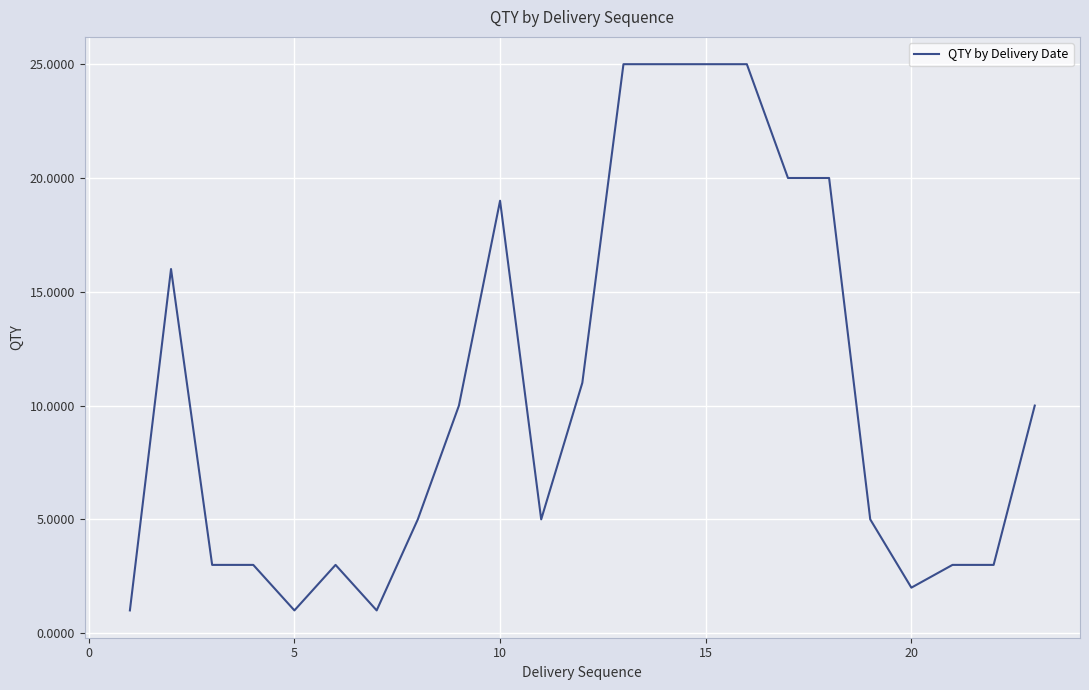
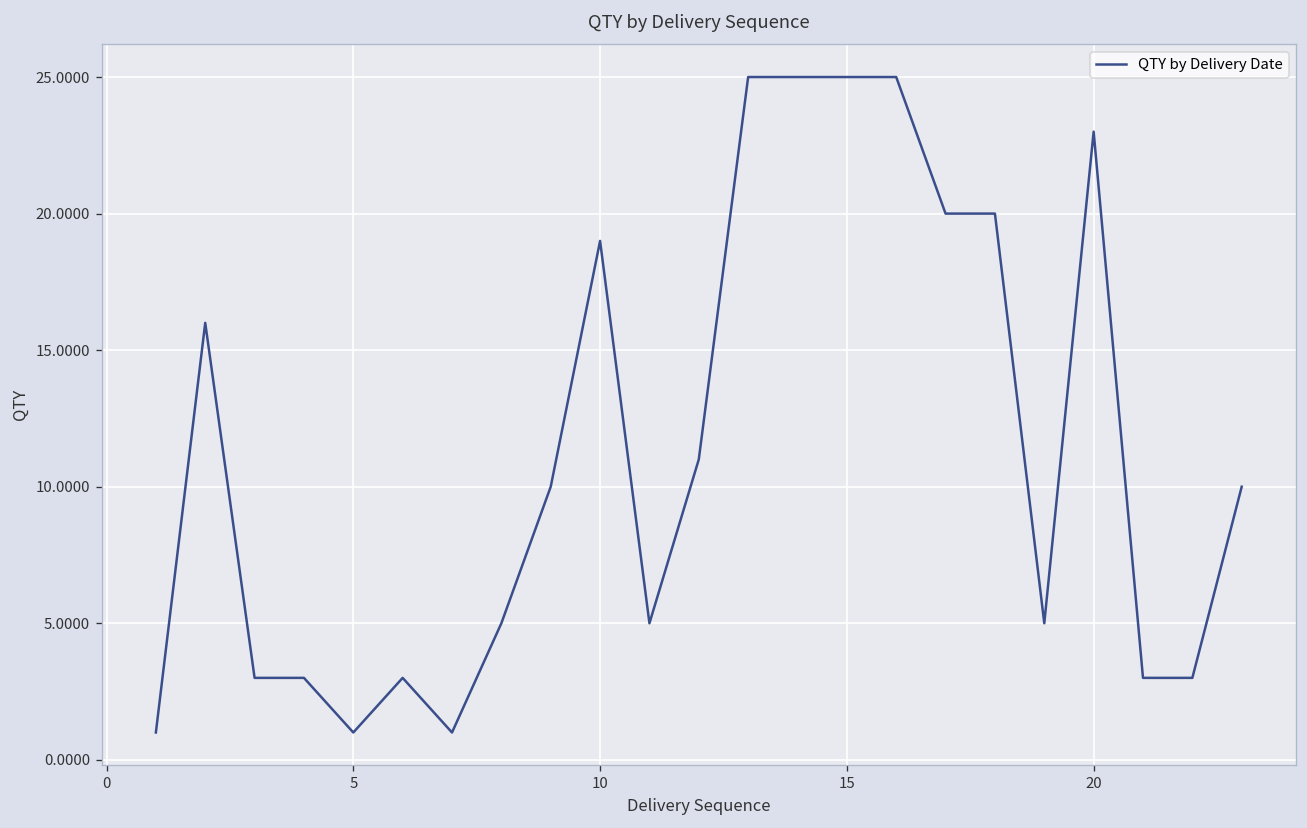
20: 2 -> 23
